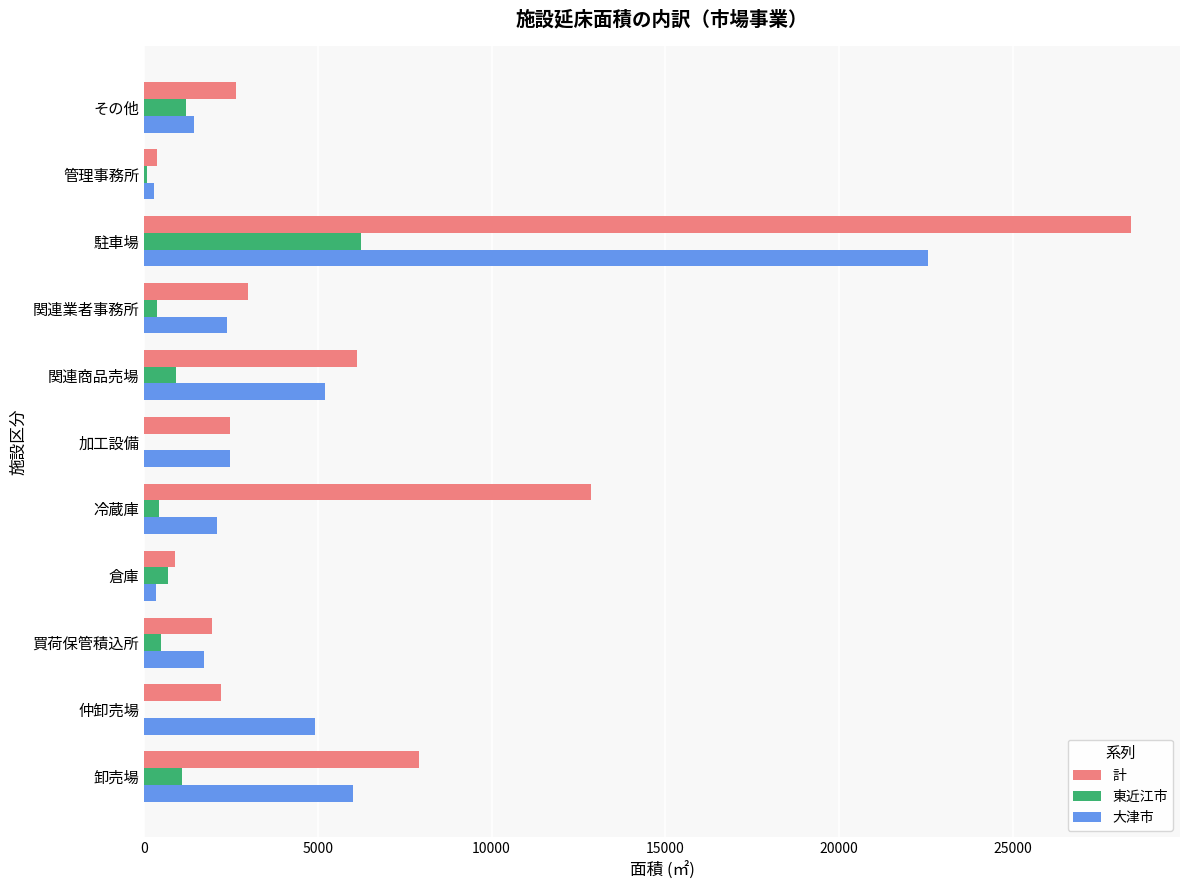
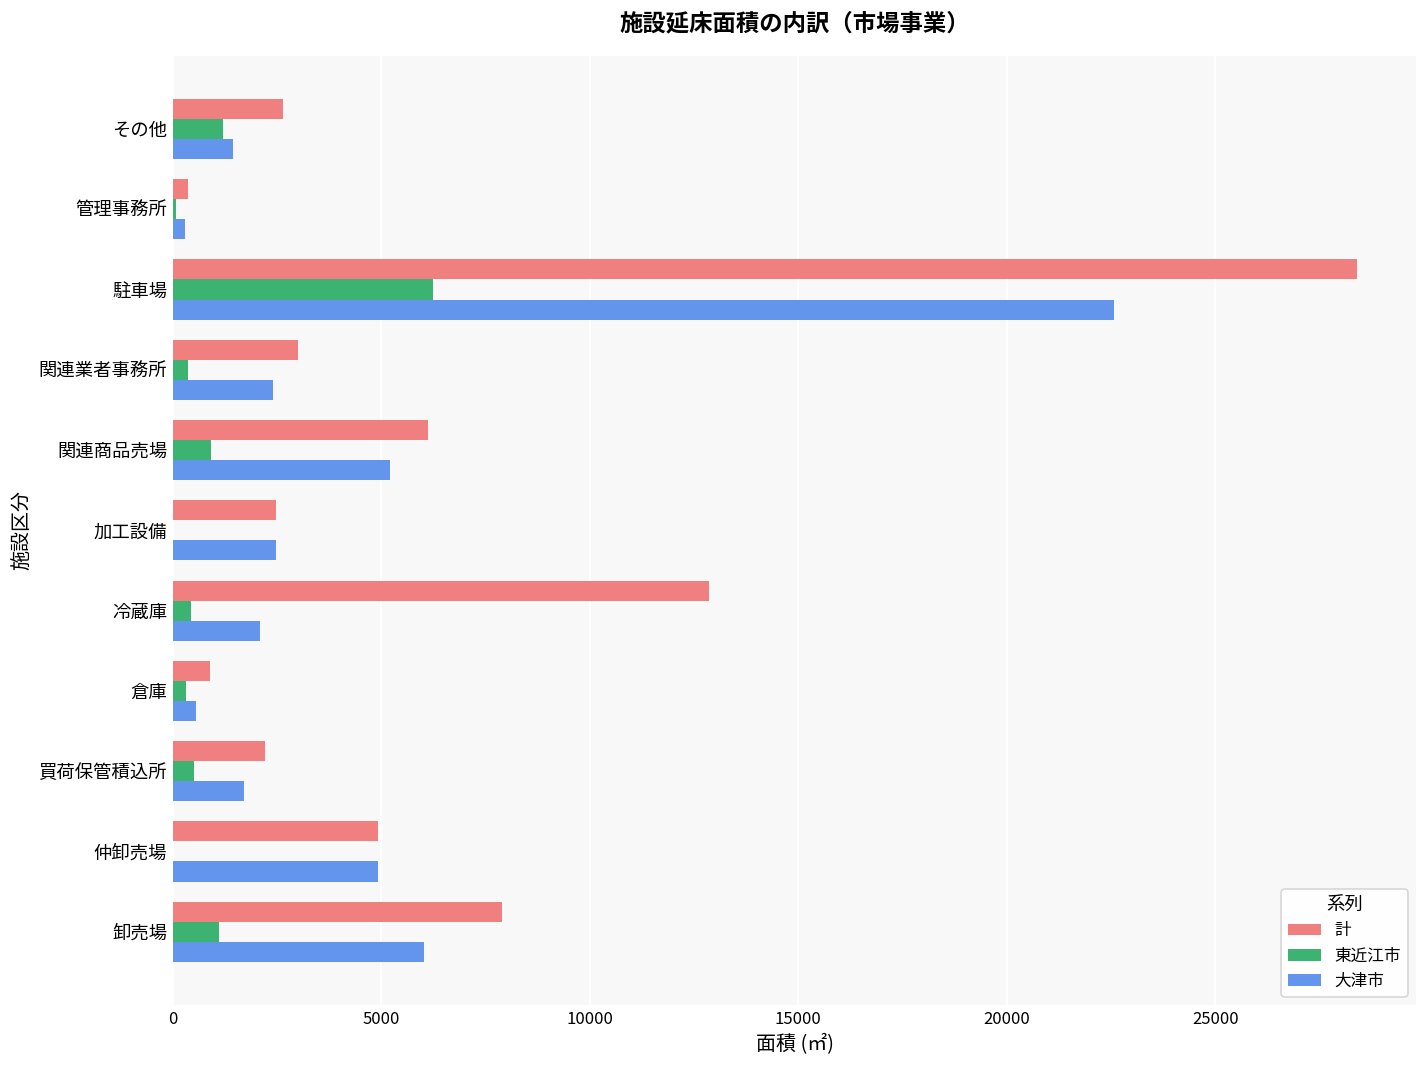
東近江市, 倉庫: 700 -> 300
大津市, 倉庫: 300 -> 600
計, 買荷保管積込所: 2000 -> 2200
計, 仲卸売場: 2200 -> 4900
